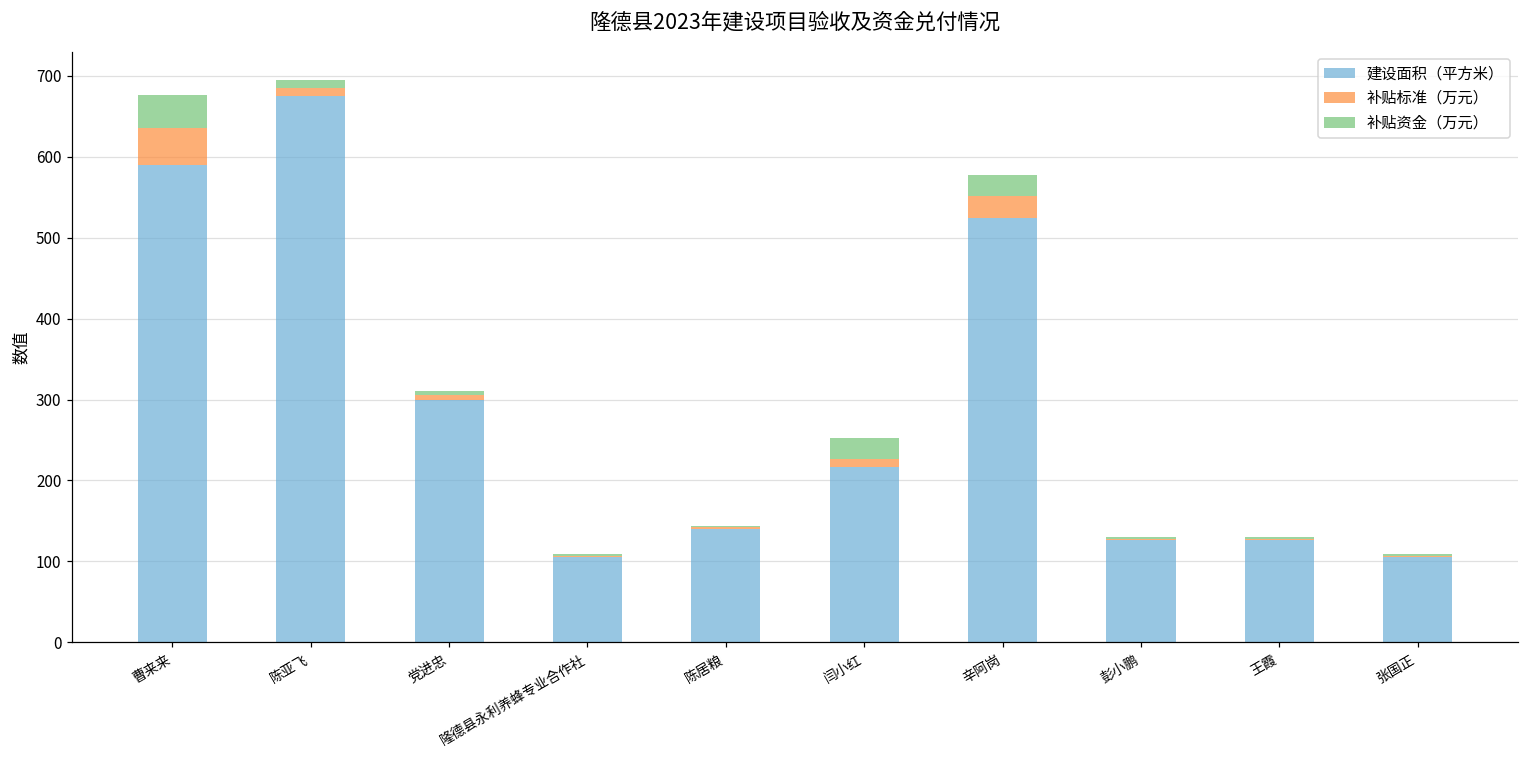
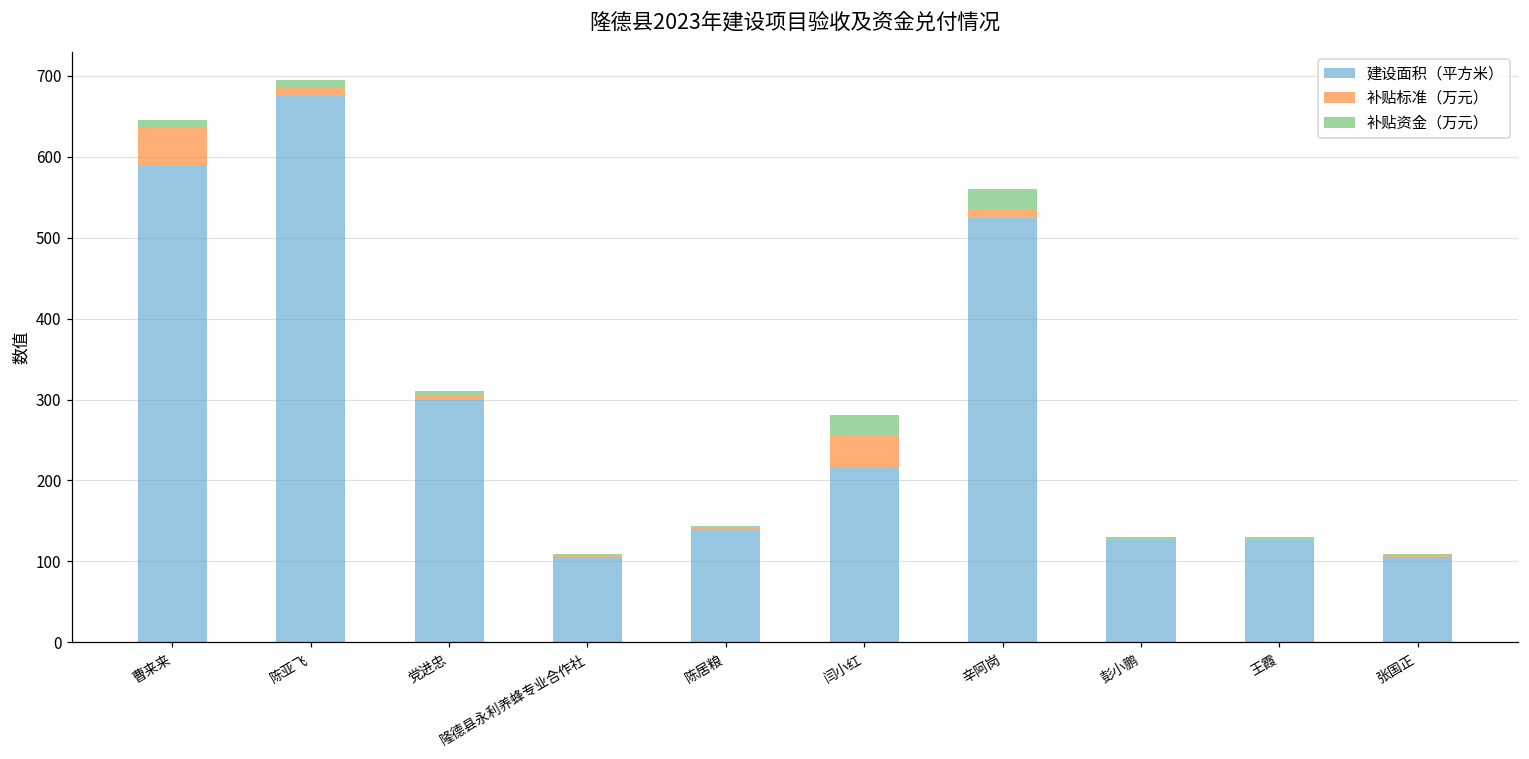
补贴资金（万元）, 曹来来: 40 -> 10
补贴标准（万元）, 闫小红: 10 -> 40
补贴标准（万元）, 辛阿岗: 30 -> 10
